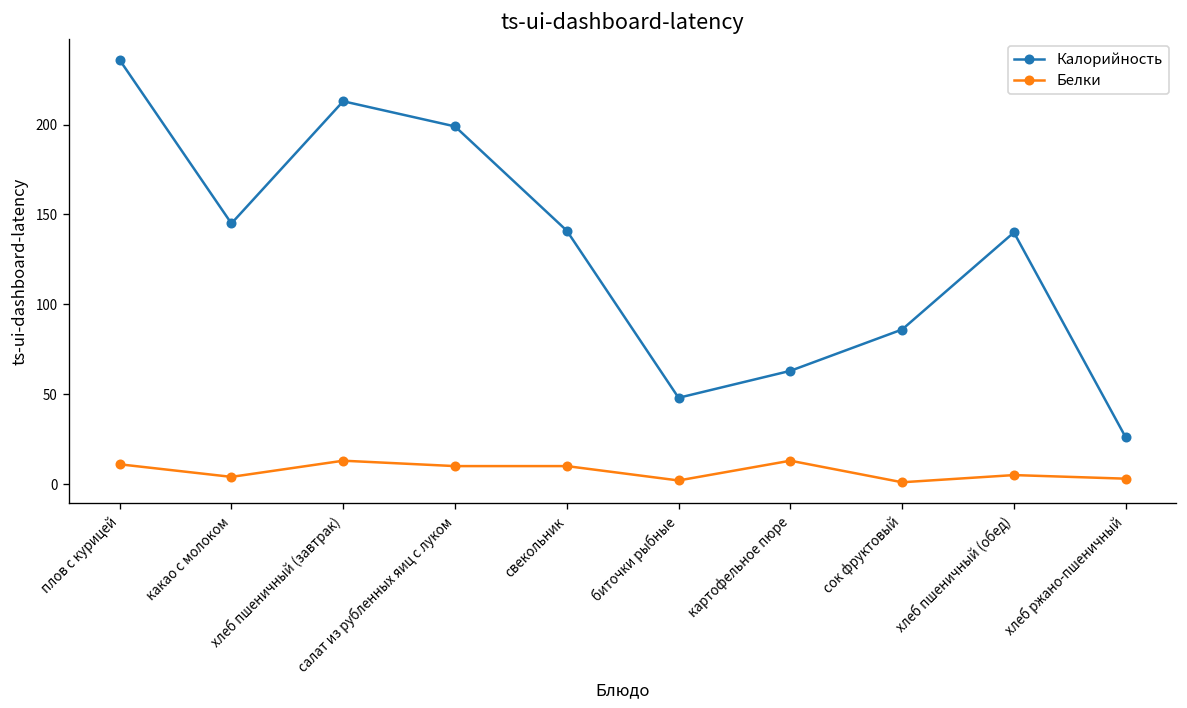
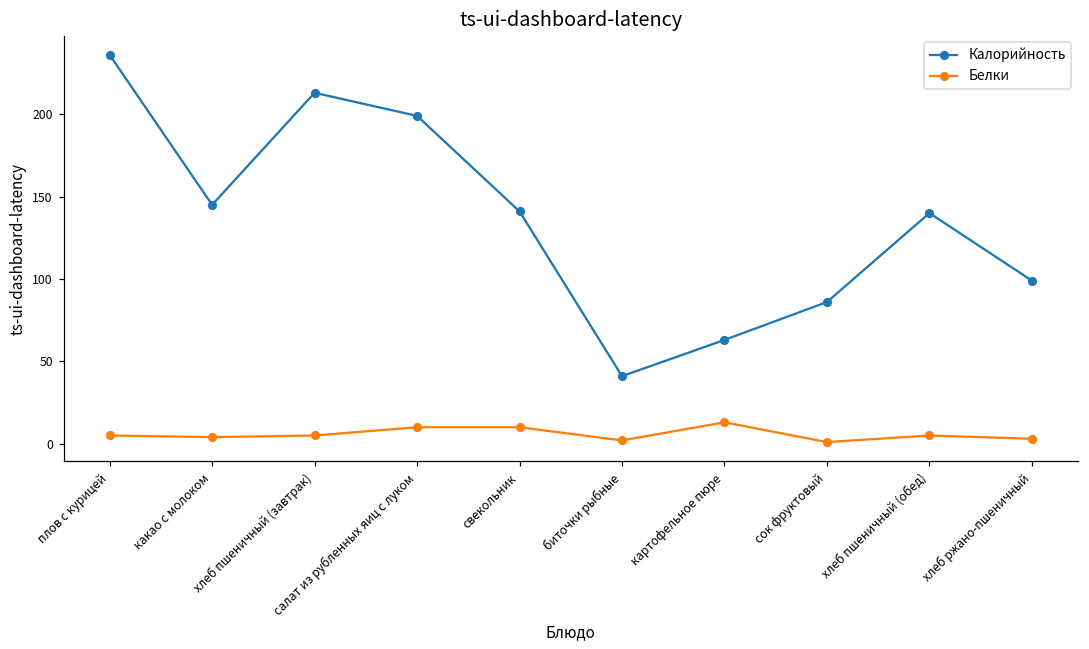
Белки, плов с курицей: 11 -> 5
Белки, хлеб пшеничный (завтрак): 13 -> 5
Калорийность, биточки рыбные: 48 -> 41
Калорийность, хлеб ржано-пшеничный: 26 -> 99
